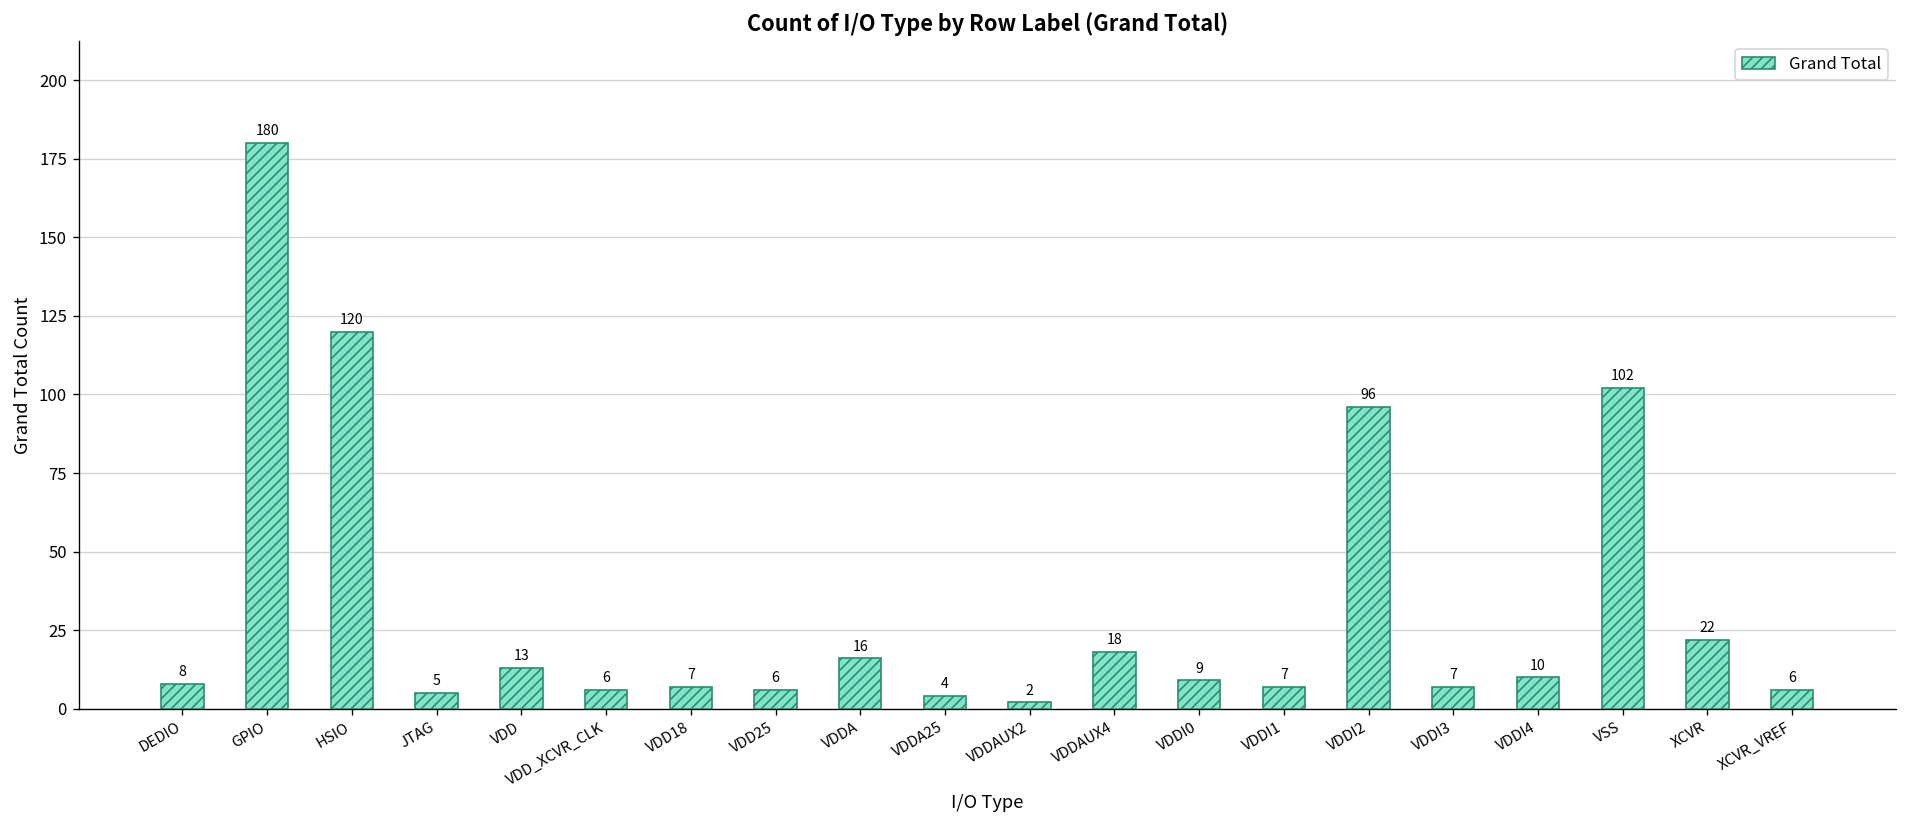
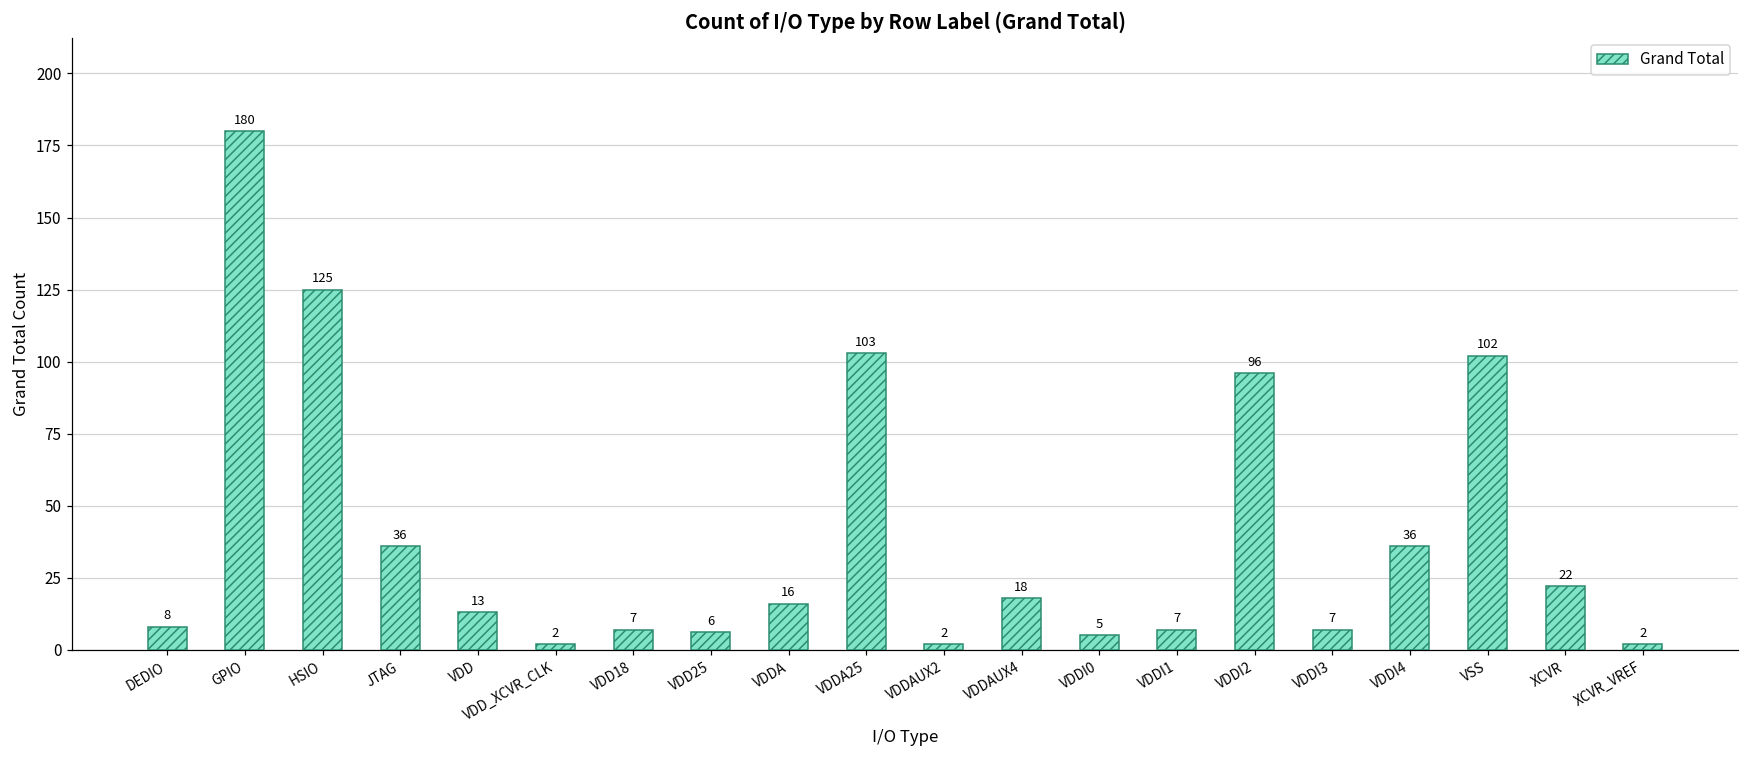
HSIO: 120 -> 125
JTAG: 5 -> 36
VDD_XCVR_CLK: 6 -> 2
VDDA25: 4 -> 103
VDDI0: 9 -> 5
VDDI4: 10 -> 36
XCVR_VREF: 6 -> 2
